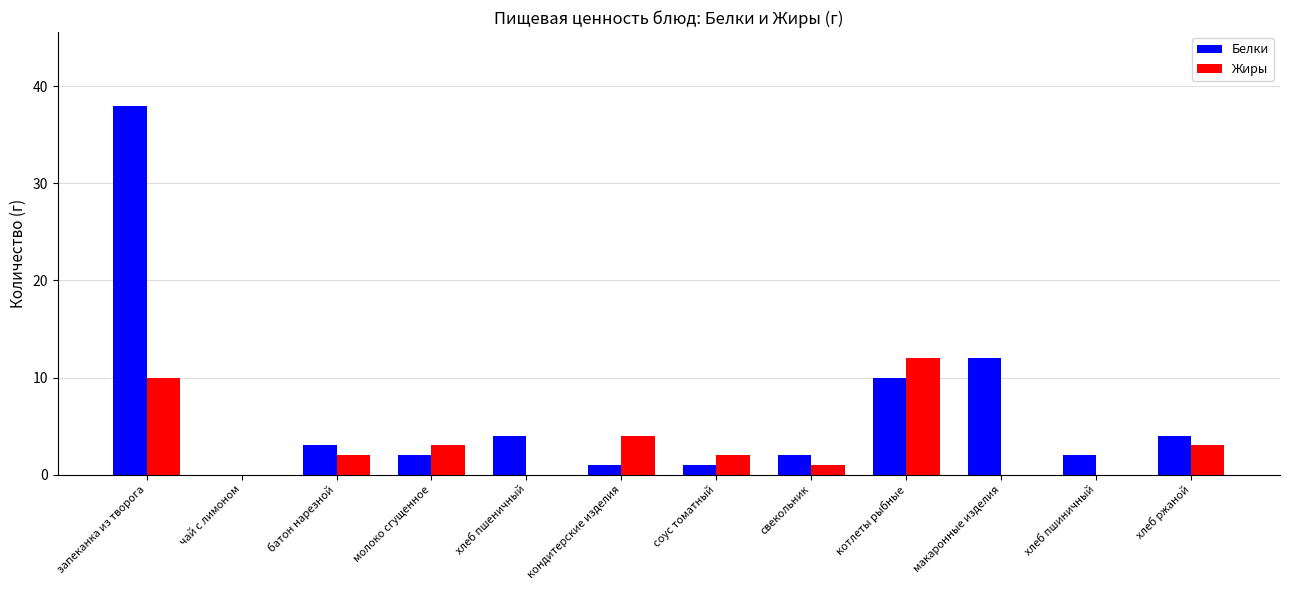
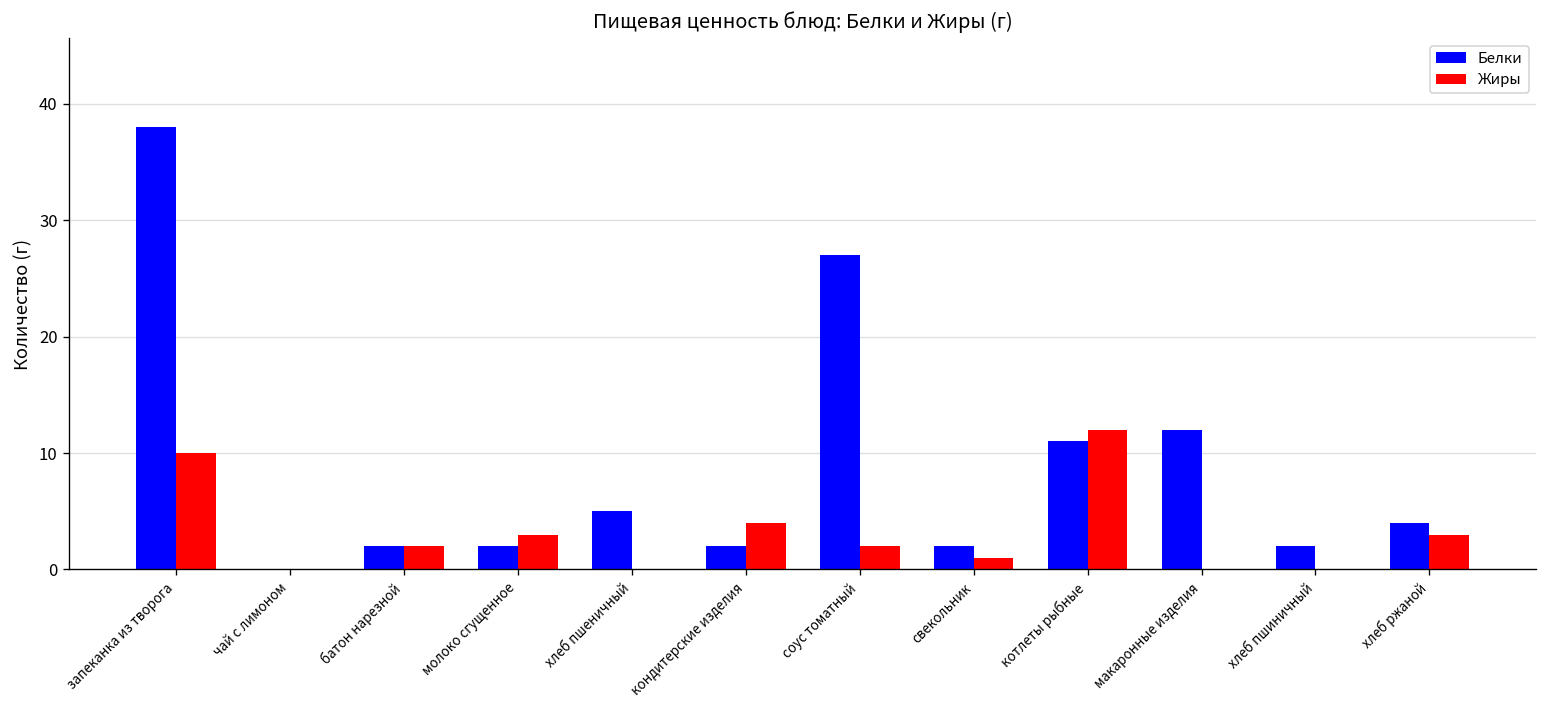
Белки, батон нарезной: 3 -> 2
Белки, хлеб пшеничный: 4 -> 5
Белки, кондитерские изделия: 1 -> 2
Белки, соус томатный: 1 -> 27
Белки, котлеты рыбные: 10 -> 11
